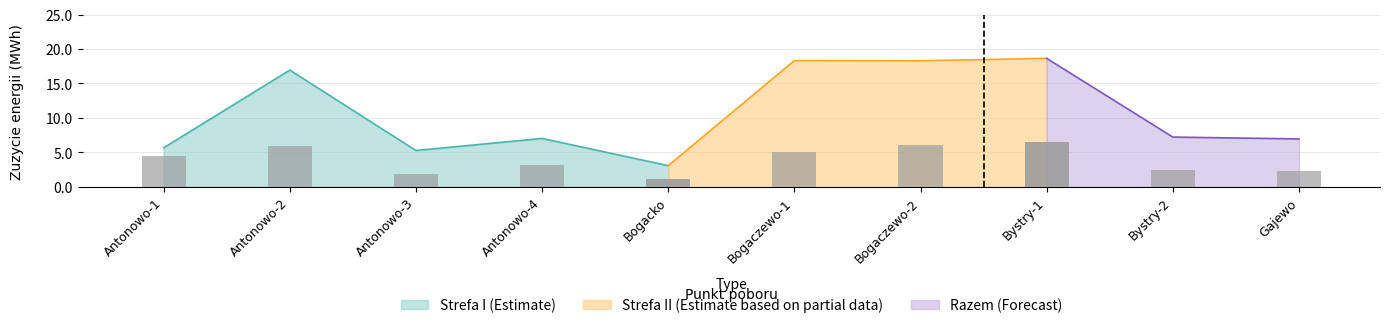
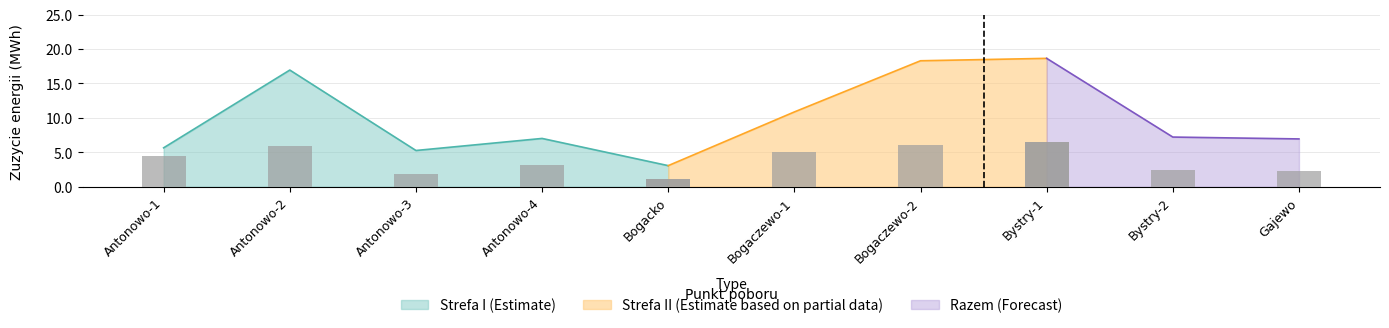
Strefa II (Estimate based on partial data), Bogaczewo-1: 18 -> 11
